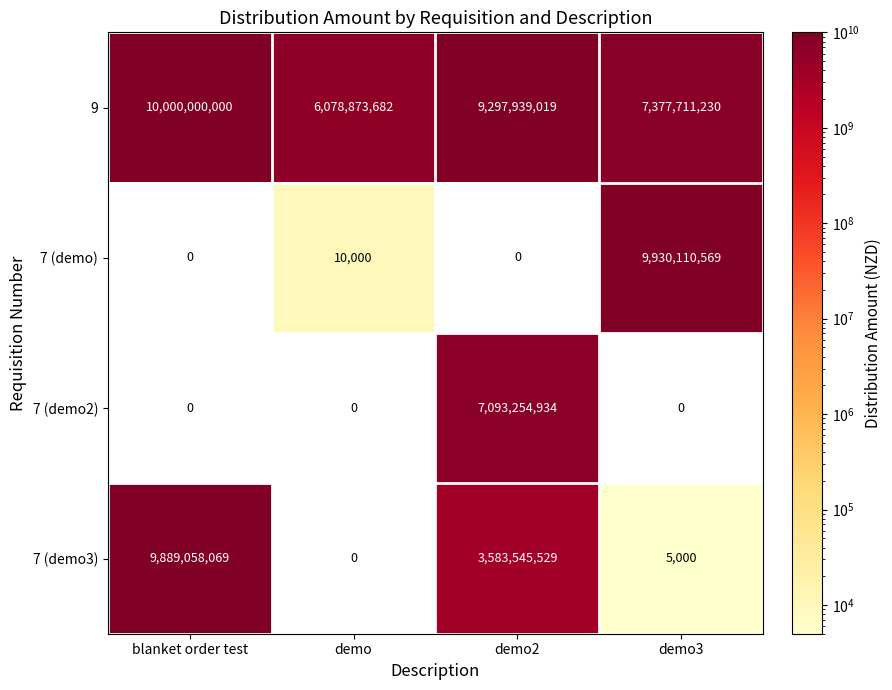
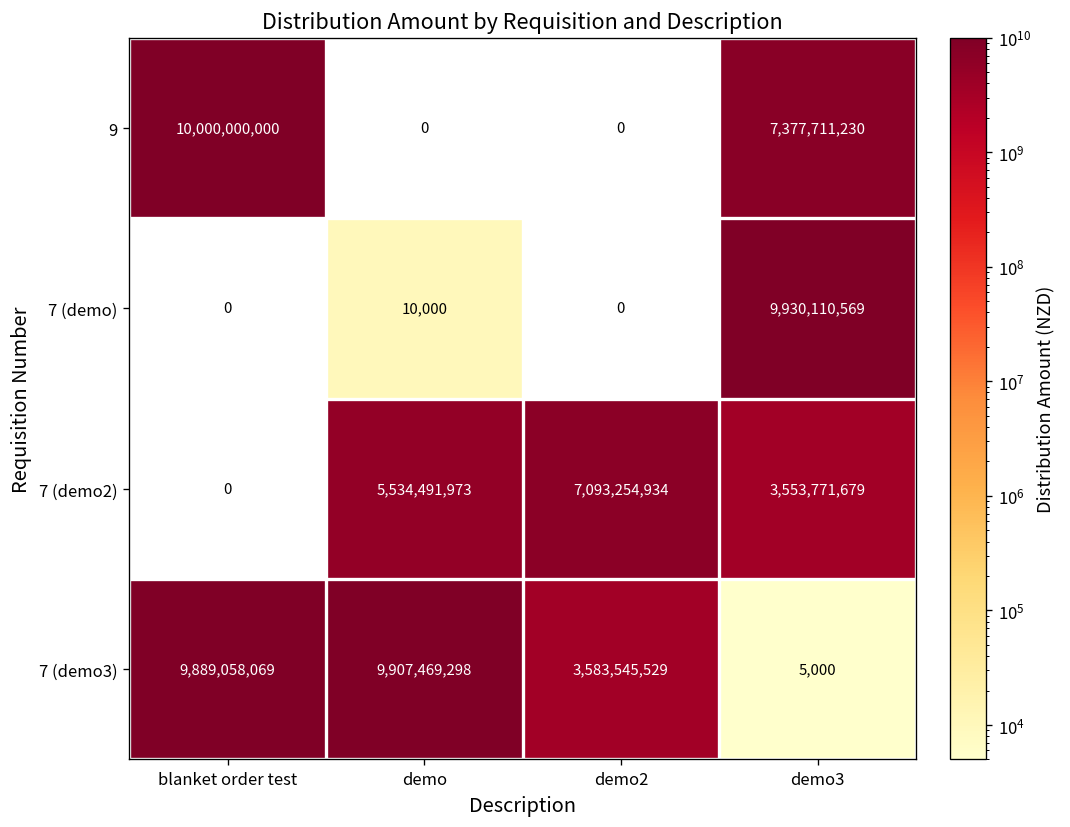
9, demo: 6,078,873,682 -> 0
9, demo2: 9,297,939,019 -> 0
7 (demo2), demo: 0 -> 5,534,491,973
7 (demo2), demo3: 0 -> 3,553,771,679
7 (demo3), demo: 0 -> 9,907,469,298
